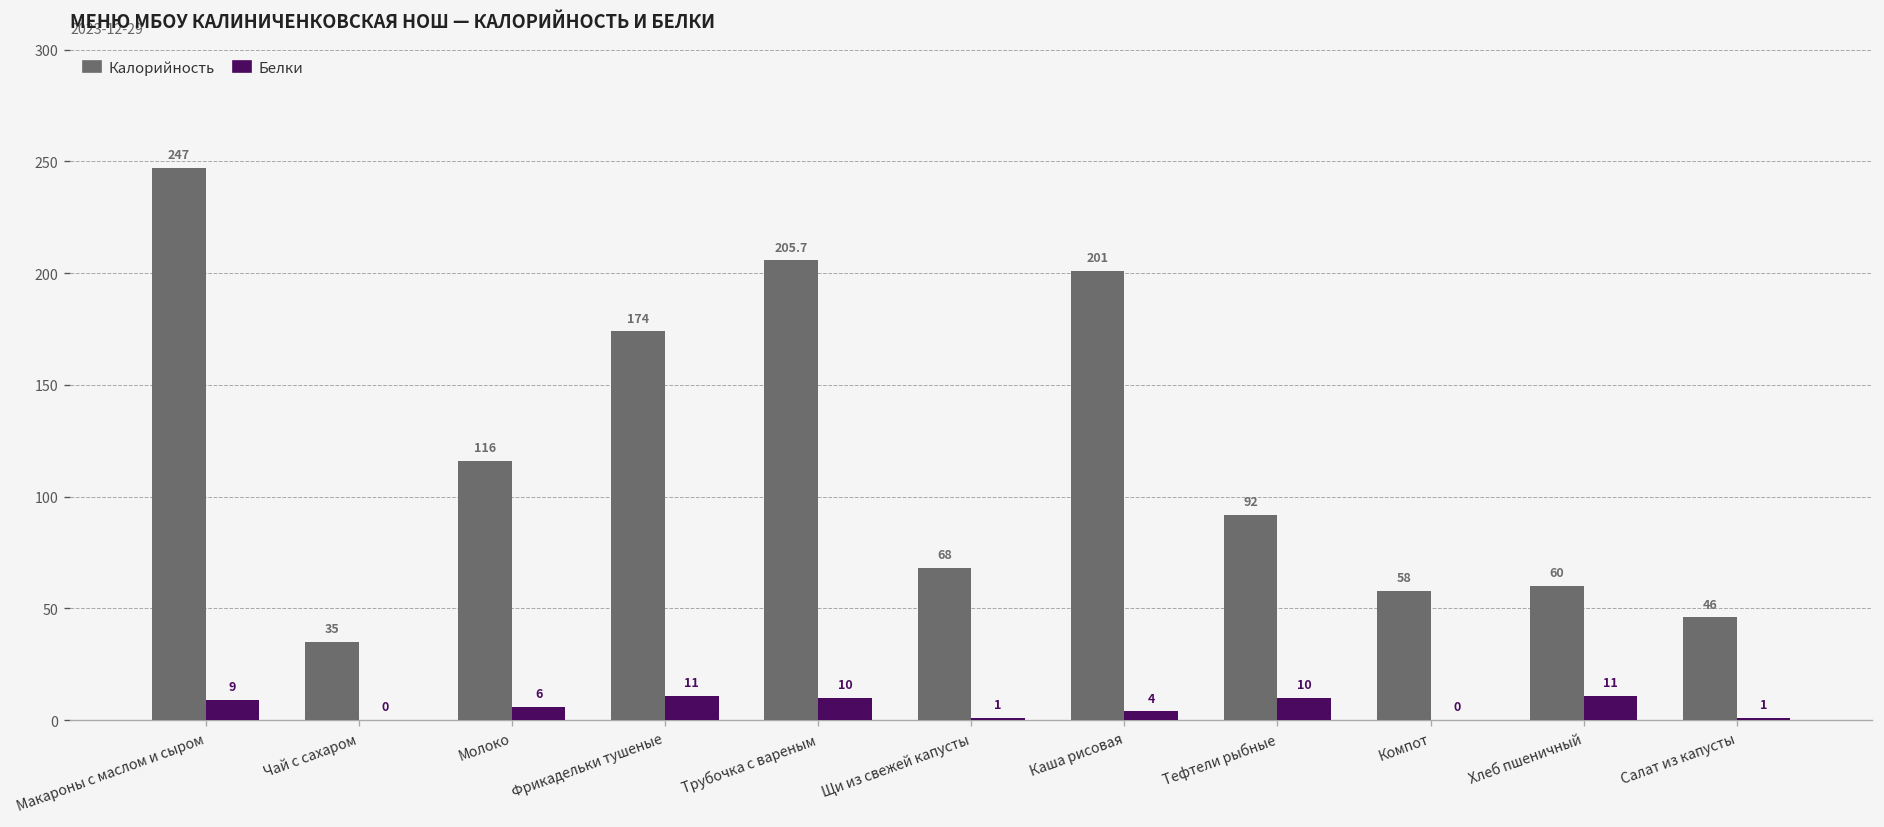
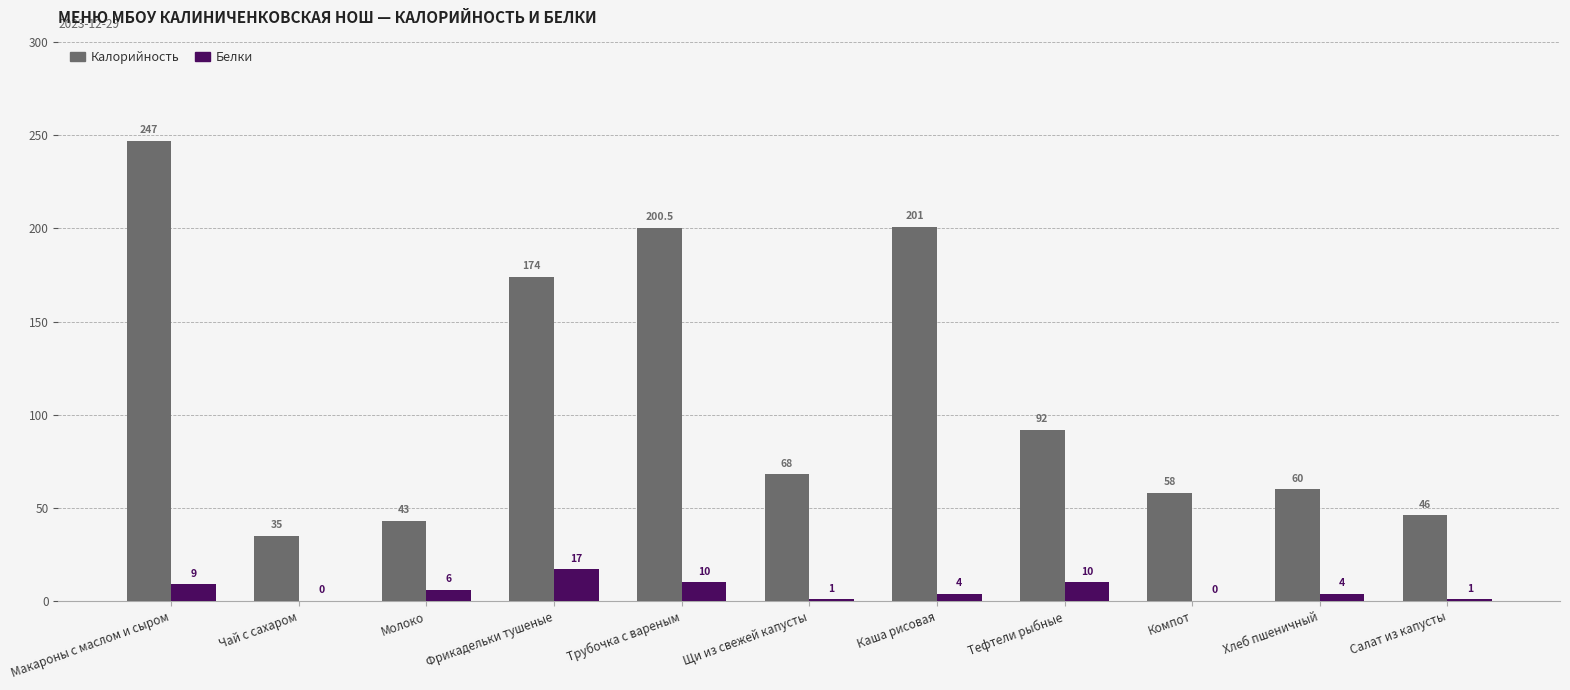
Калорийность, Молоко: 116 -> 43
Белки, Фрикадельки тушеные: 11 -> 17
Калорийность, Трубочка с вареным: 205.7 -> 200.5
Белки, Хлеб пшеничный: 11 -> 4
